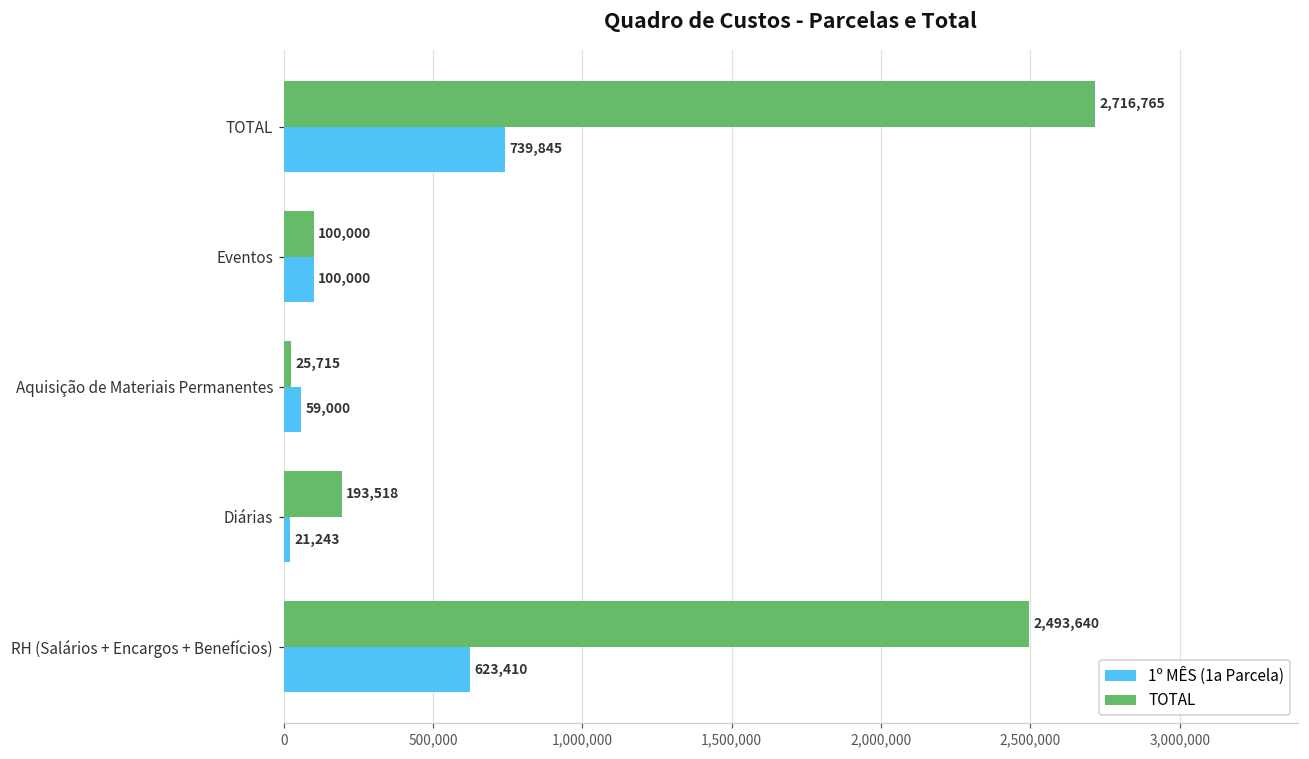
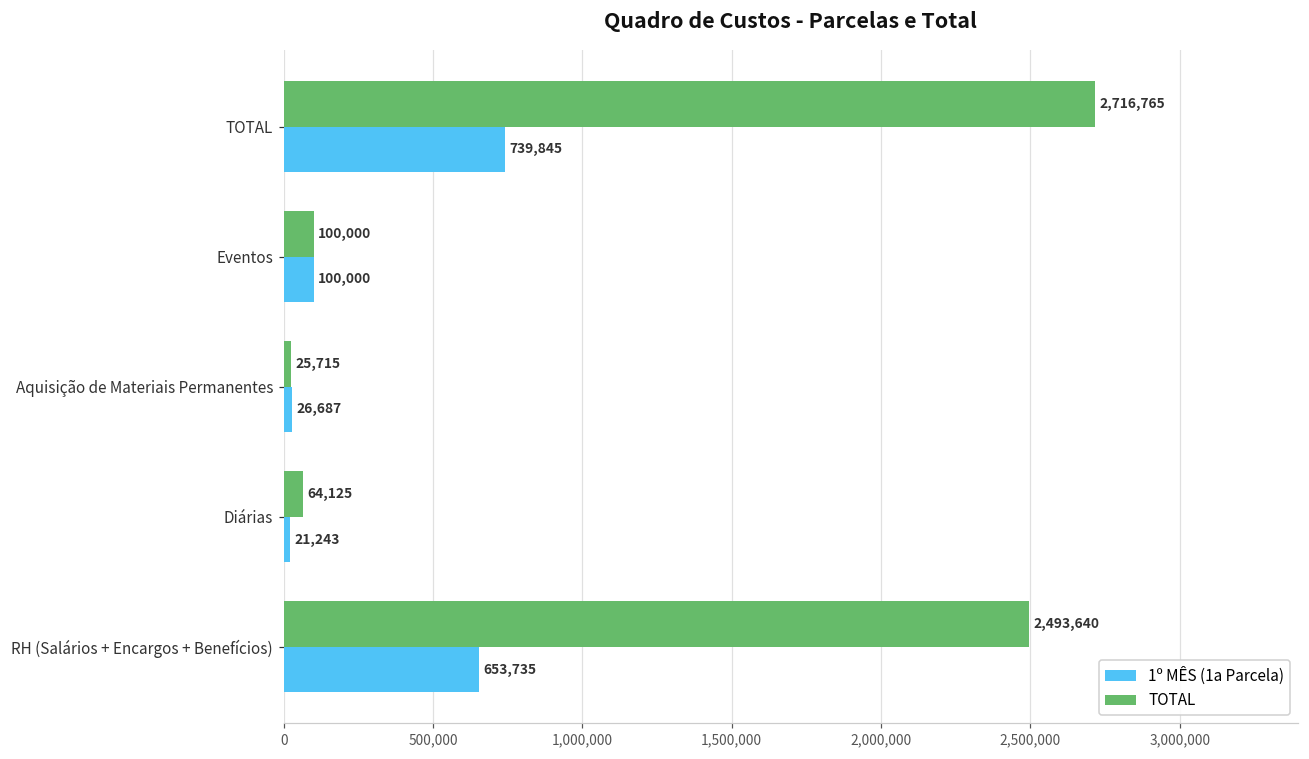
1º MÊS (1a Parcela), Aquisição de Materiais Permanentes: 59,000 -> 26,687
TOTAL, Diárias: 193,518 -> 64,125
1º MÊS (1a Parcela), RH (Salários + Encargos + Benefícios): 623,410 -> 653,735
